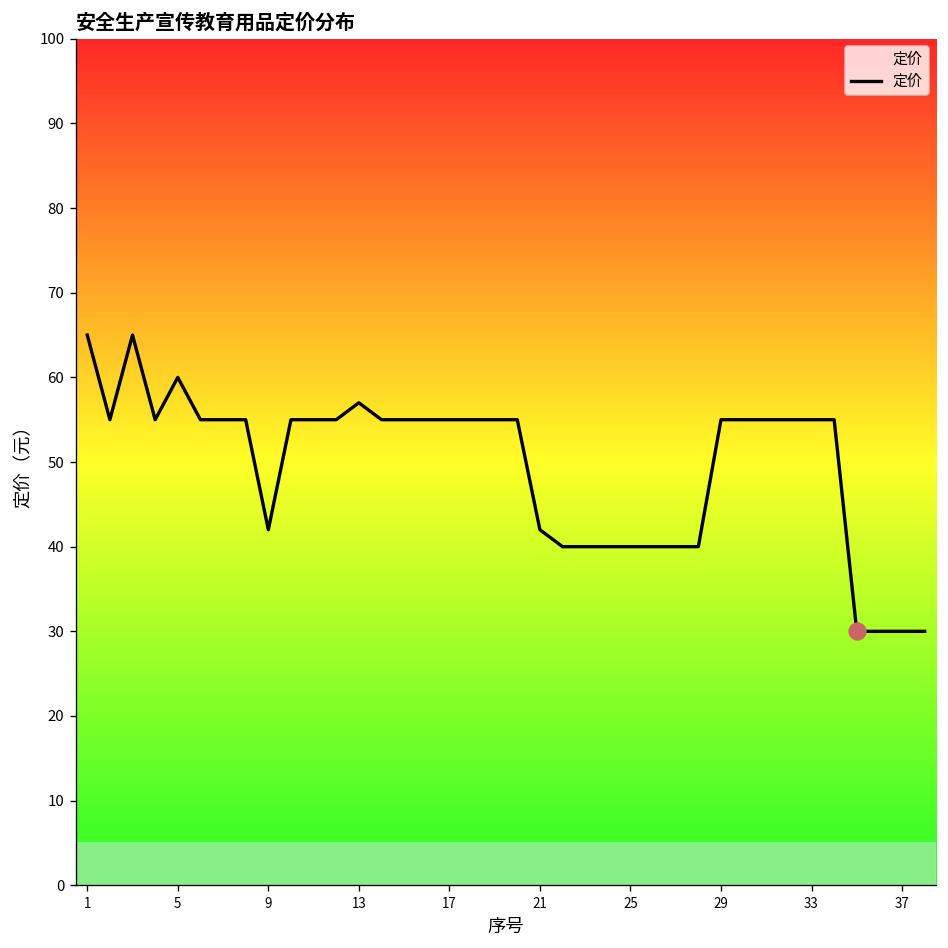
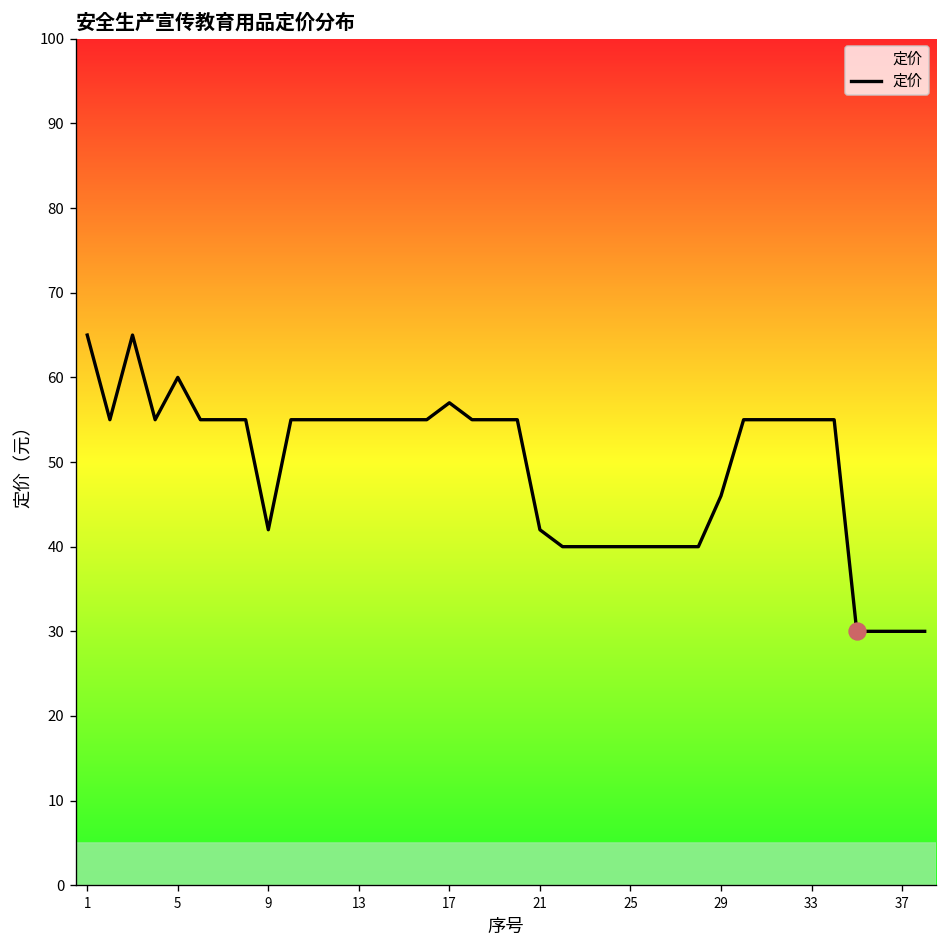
定价, 13: 57 -> 55
定价, 17: 55 -> 57
定价, 29: 55 -> 46
